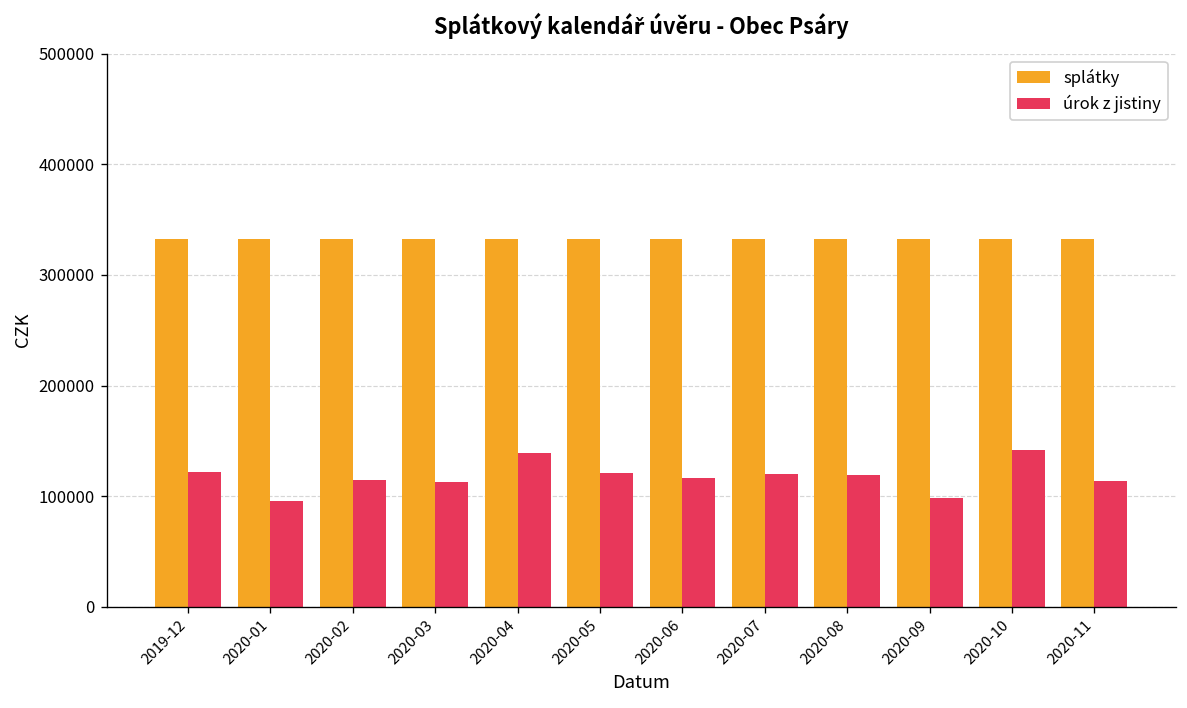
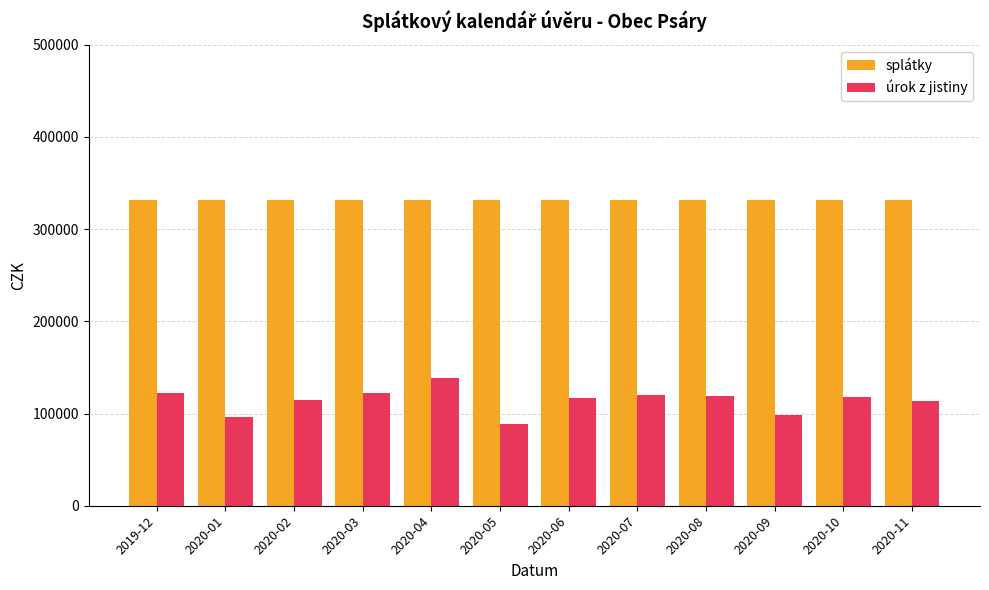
úrok z jistiny, 2020-03: 110000 -> 120000
úrok z jistiny, 2020-05: 120000 -> 90000
úrok z jistiny, 2020-10: 140000 -> 120000
